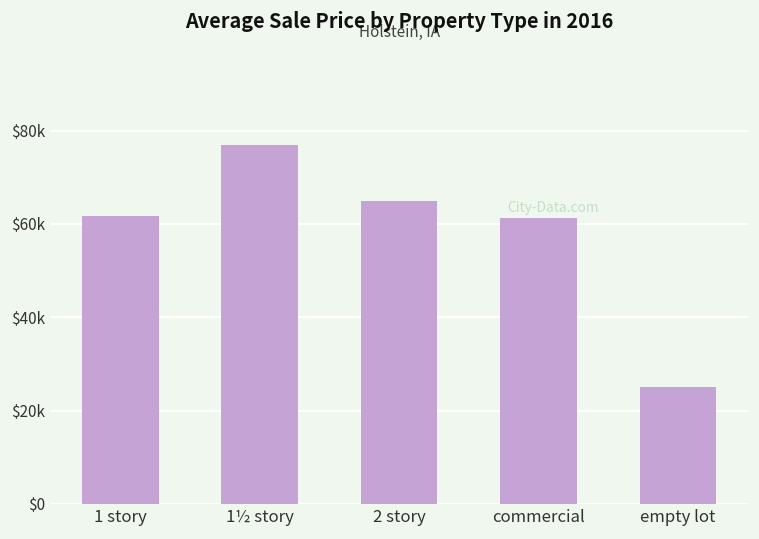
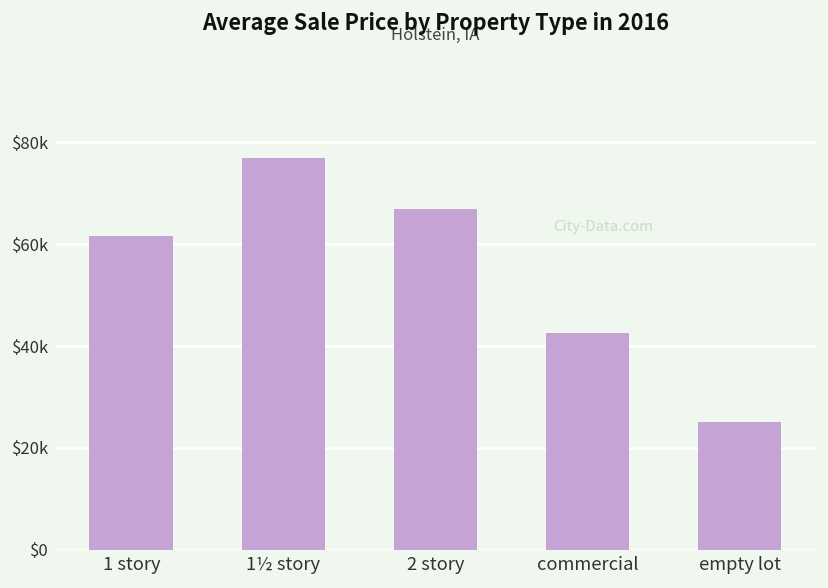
2 story: $65000 -> $67000
commercial: $61000 -> $43000
